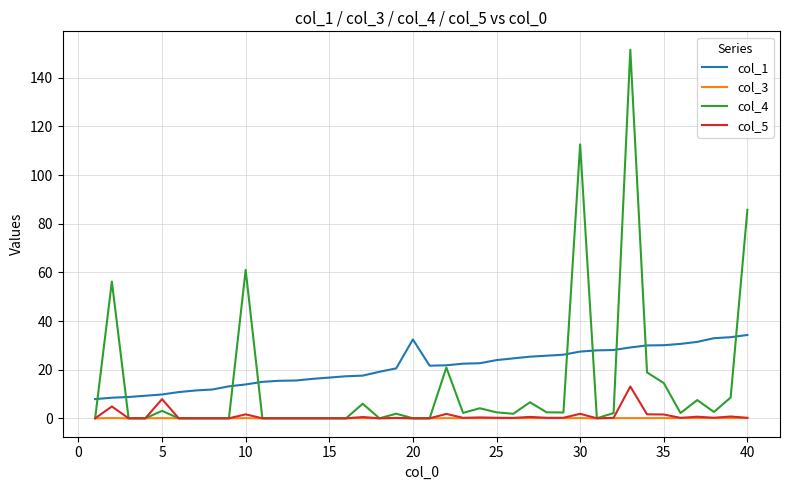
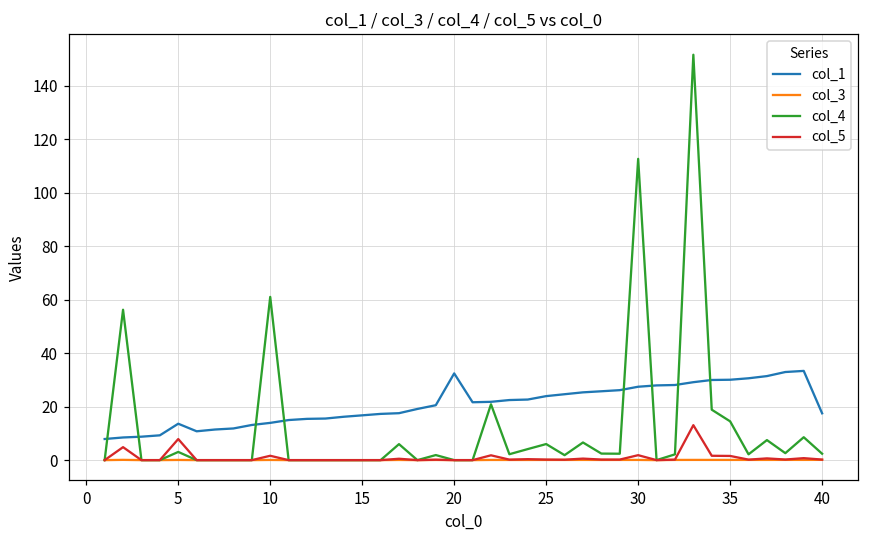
col_1, 5: 10 -> 14
col_4, 25: 2 -> 6
col_1, 40: 34 -> 17
col_4, 40: 86 -> 2
